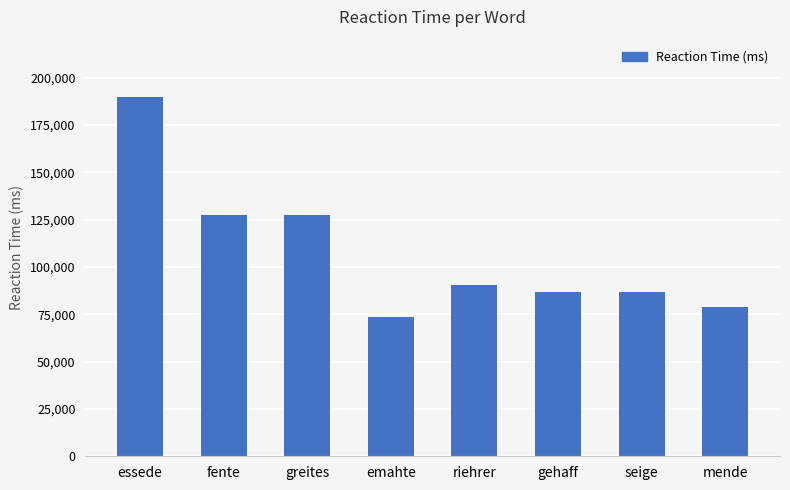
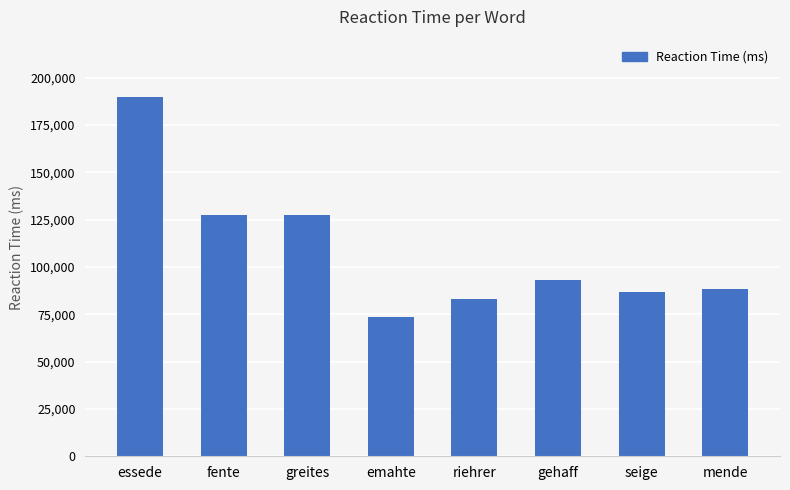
riehrer: 90,000 -> 83,000
gehaff: 87,000 -> 93,000
mende: 79,000 -> 88,000
